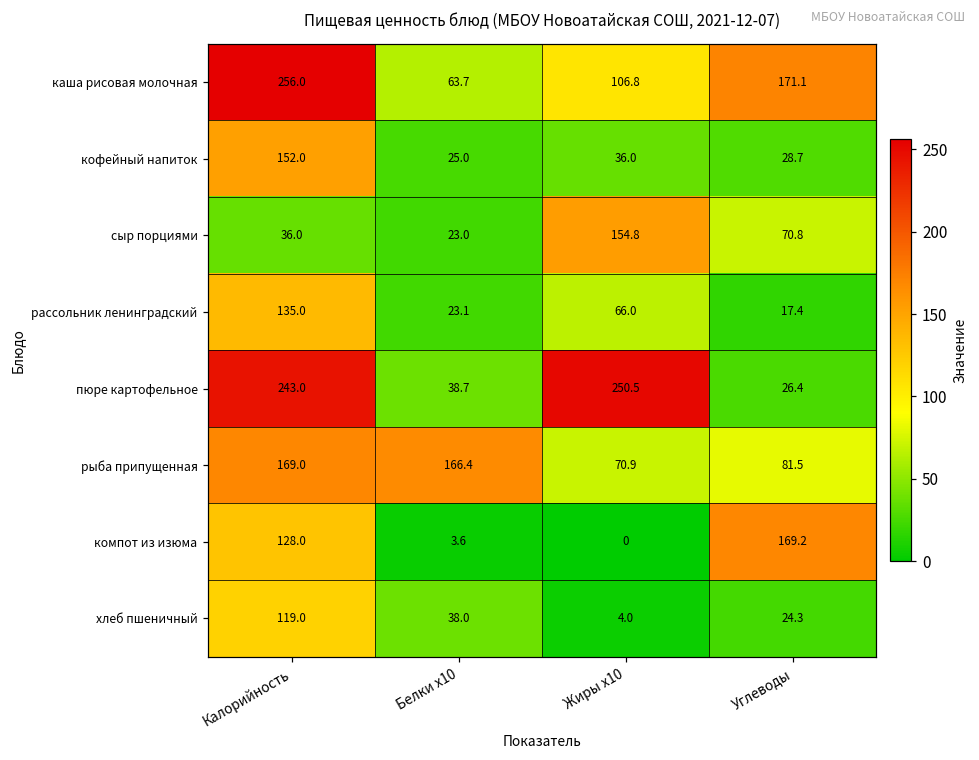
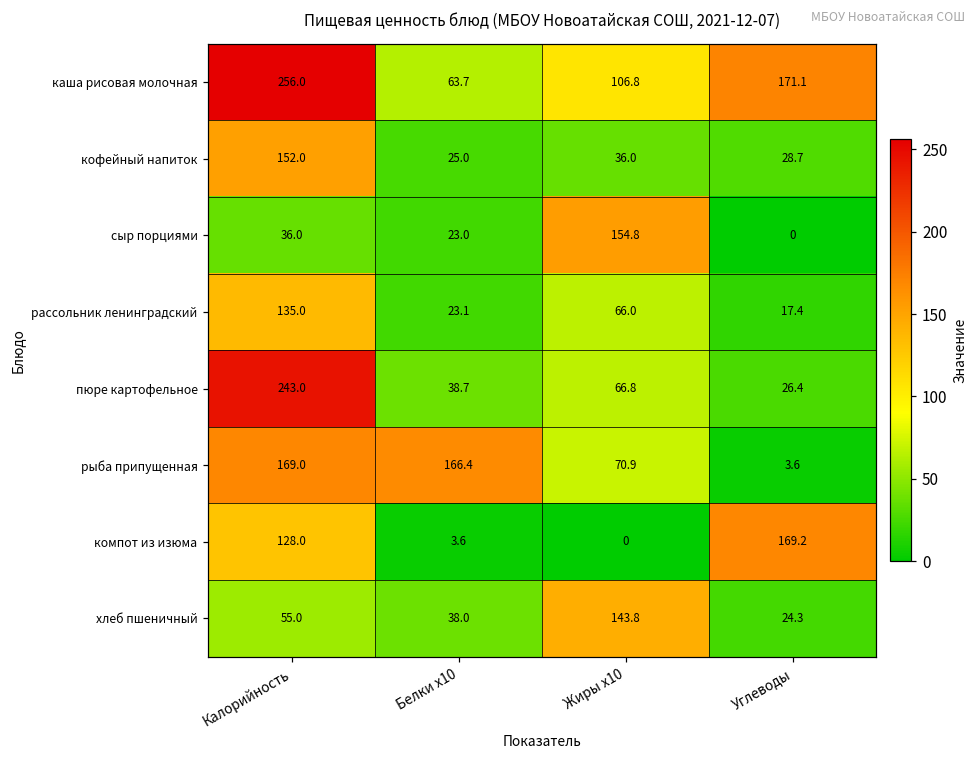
сыр порциями, Углеводы: 70.8 -> 0
пюре картофельное, Жиры x10: 250.5 -> 66.8
рыба припущенная, Углеводы: 81.5 -> 3.6
хлеб пшеничный, Калорийность: 119.0 -> 55.0
хлеб пшеничный, Жиры x10: 4.0 -> 143.8
